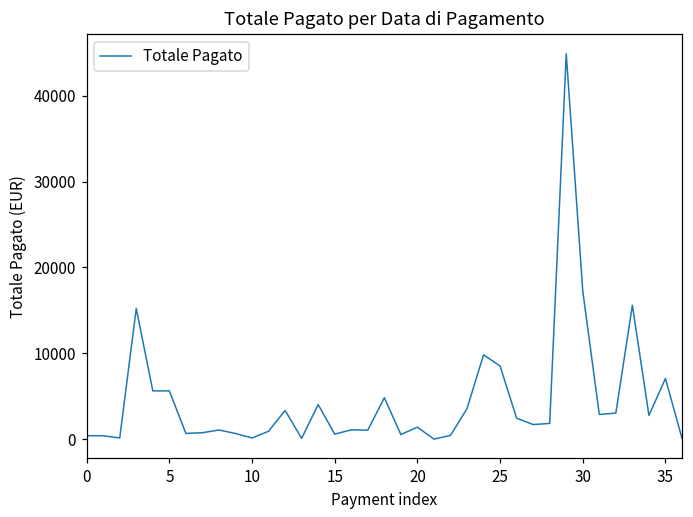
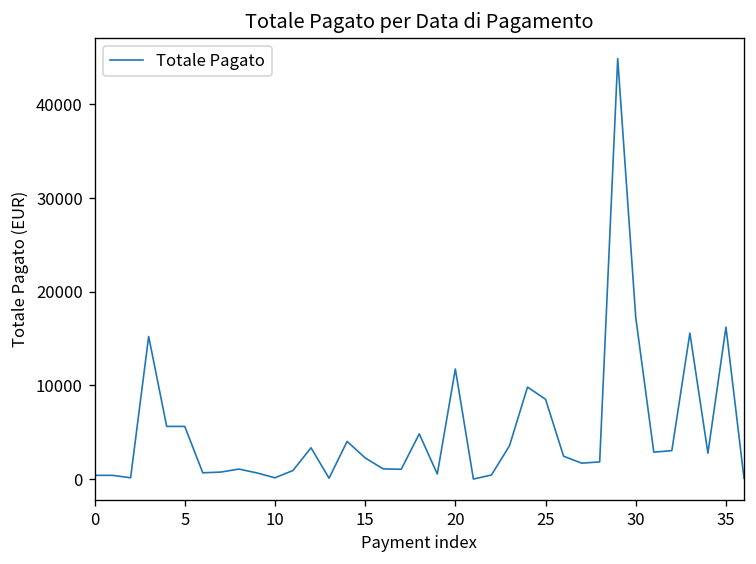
15: 1000 -> 2000
20: 1000 -> 12000
35: 7000 -> 16000
